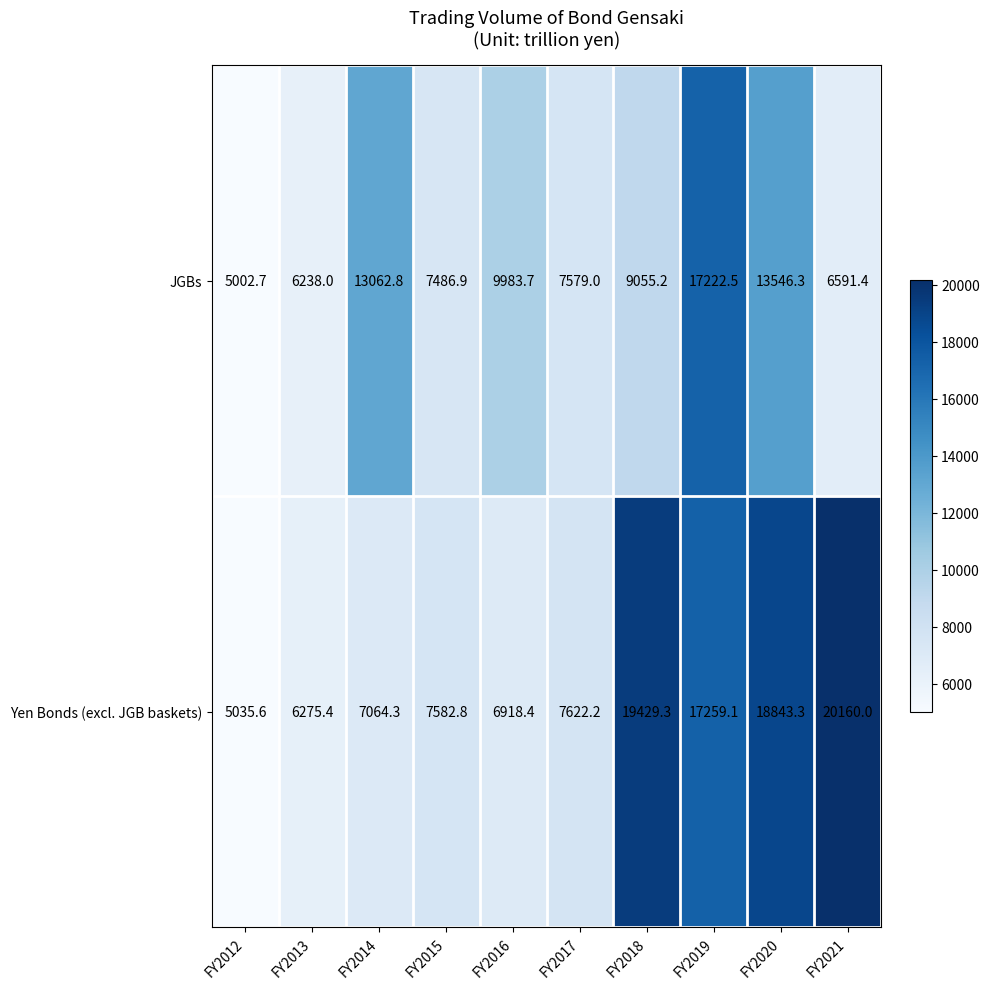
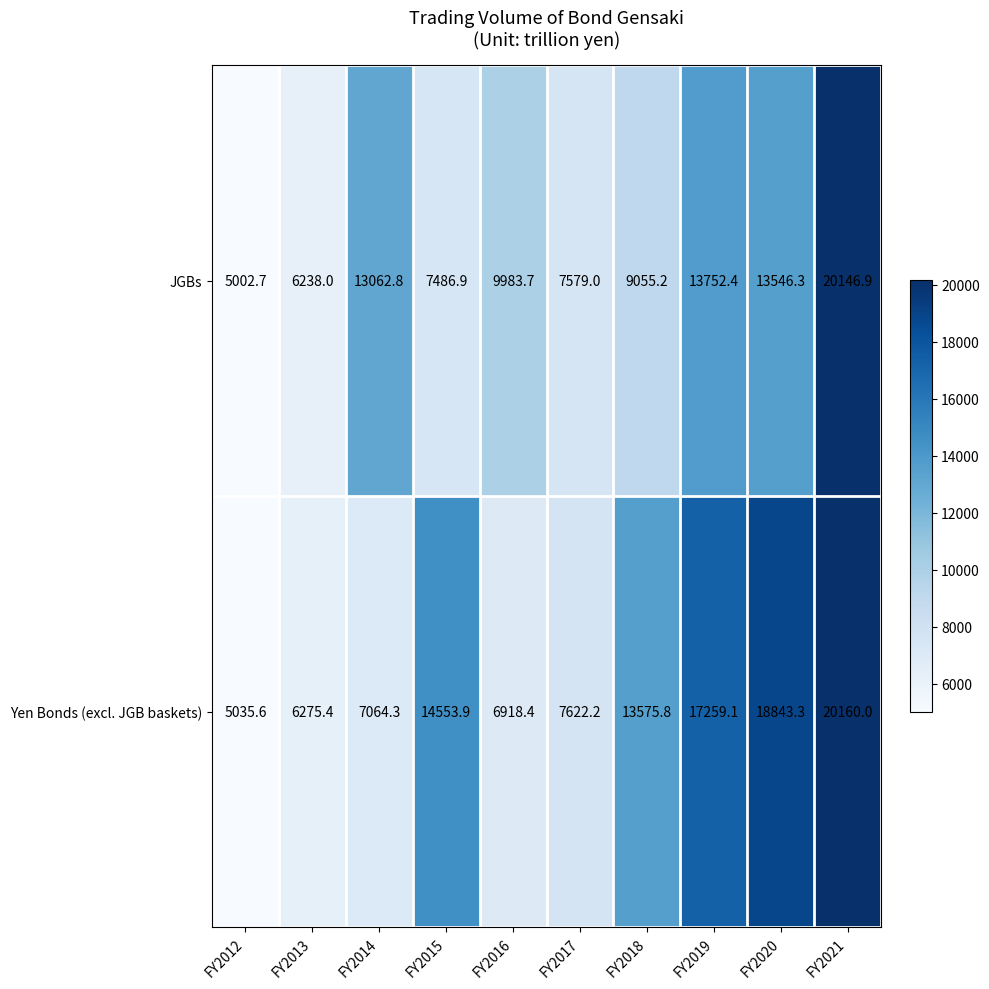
JGBs, FY2019: 17222.5 -> 13752.4
JGBs, FY2021: 6591.4 -> 20146.9
Yen Bonds (excl. JGB baskets), FY2015: 7582.8 -> 14553.9
Yen Bonds (excl. JGB baskets), FY2018: 19429.3 -> 13575.8
